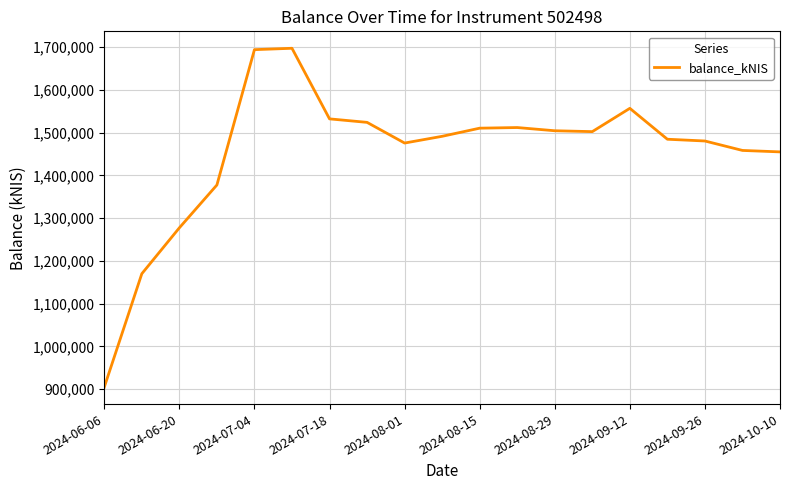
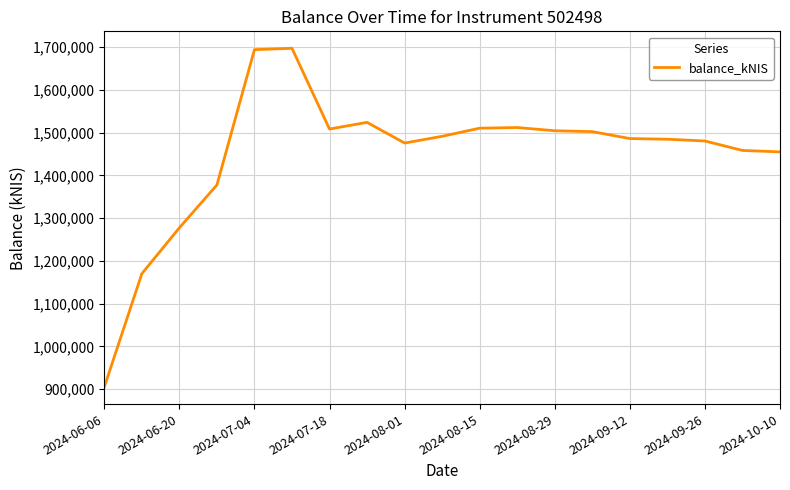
2024-07-18: 1,530,000 -> 1,510,000
2024-09-12: 1,560,000 -> 1,490,000
